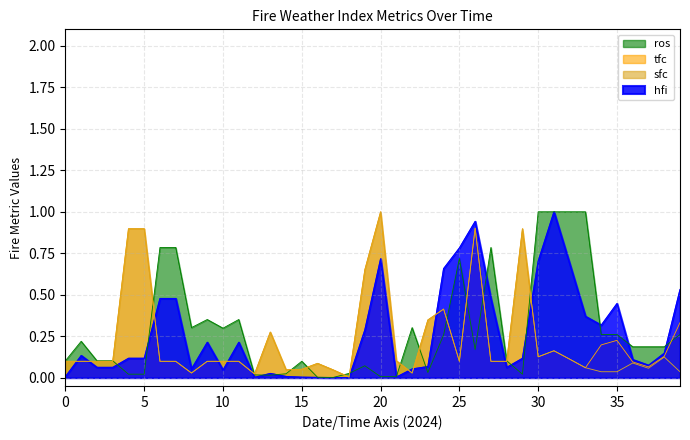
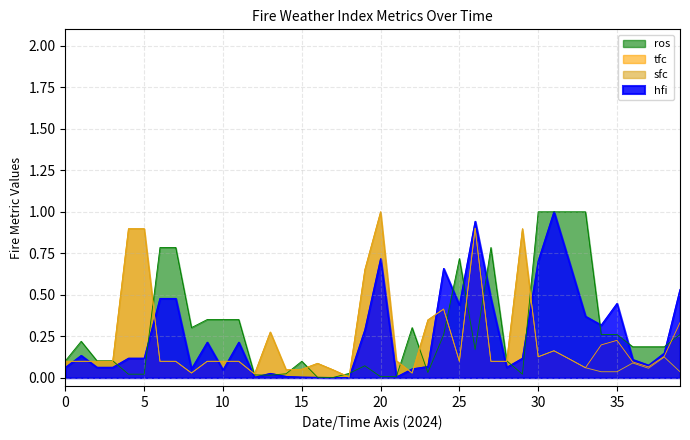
hfi, 0: 0.01 -> 0.06
ros, 10: 0.30 -> 0.35
hfi, 25: 0.78 -> 0.44
